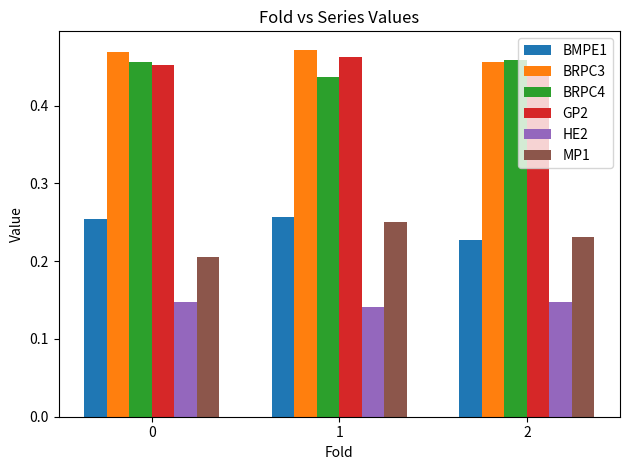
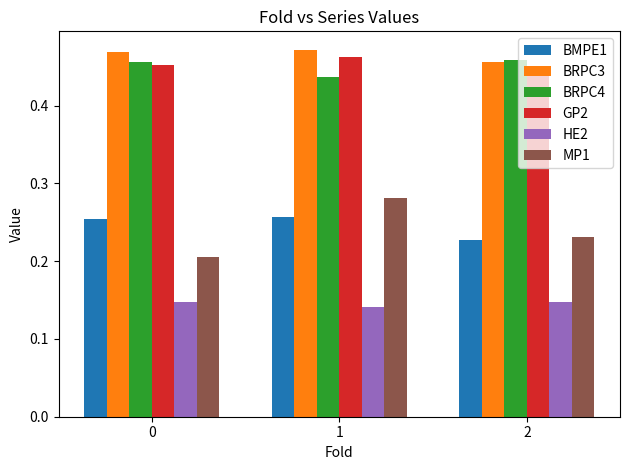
MP1, 1: 0.25 -> 0.28
